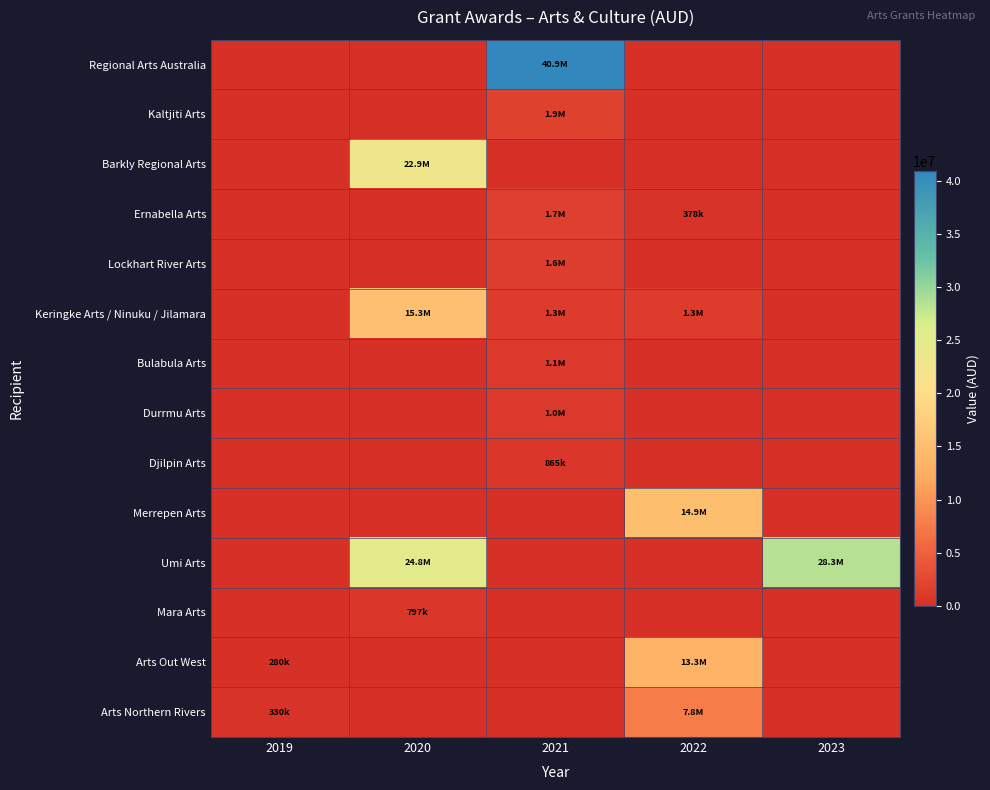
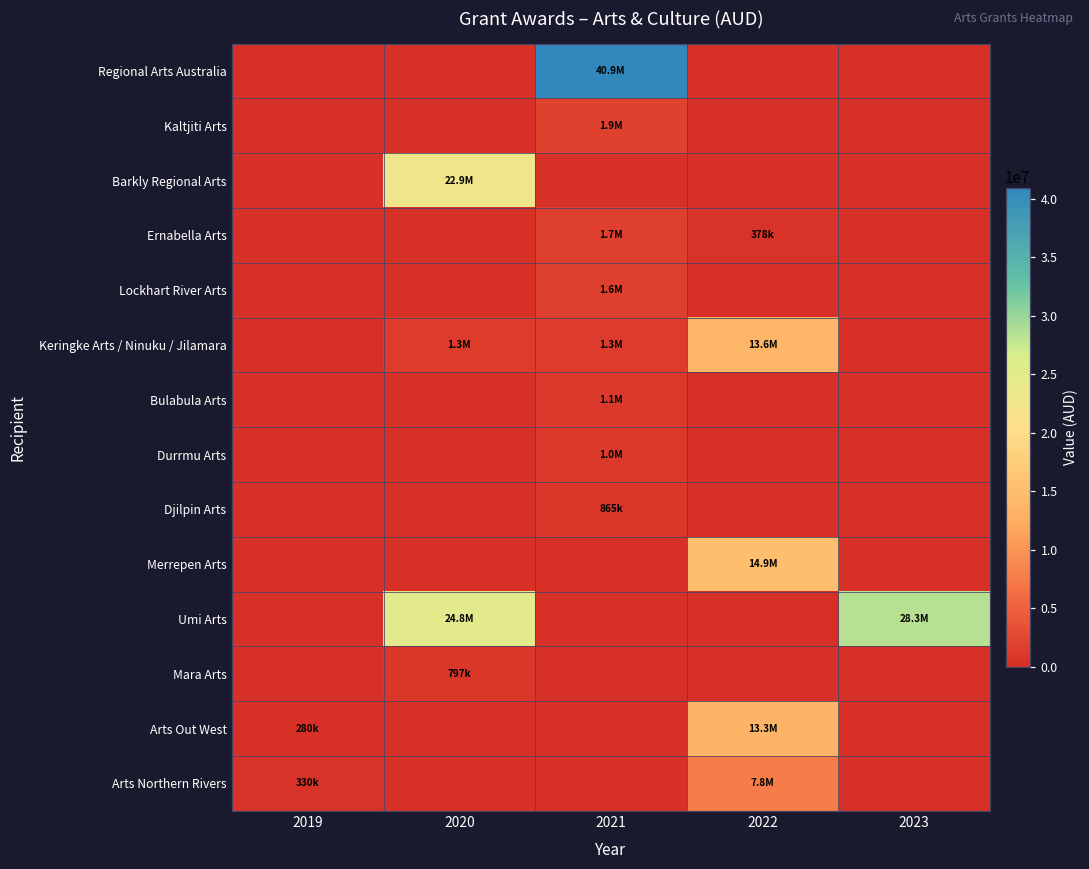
Keringke Arts / Ninuku / Jilamara, 2020: 15.3M -> 1.3M
Keringke Arts / Ninuku / Jilamara, 2022: 1.3M -> 13.6M
